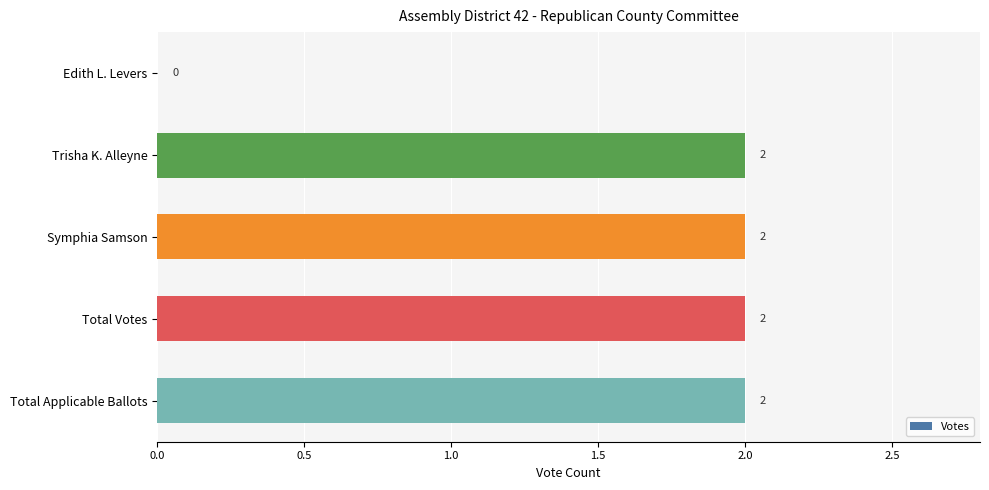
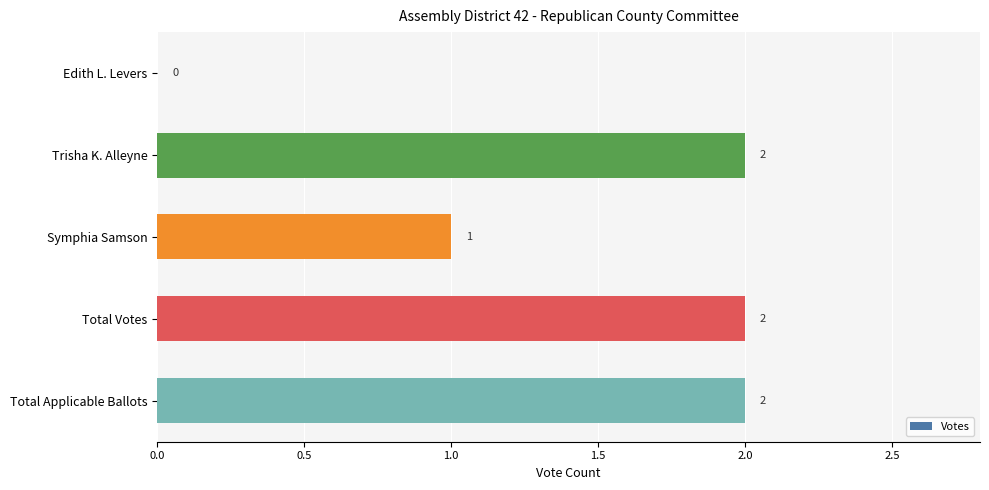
Symphia Samson: 2 -> 1
